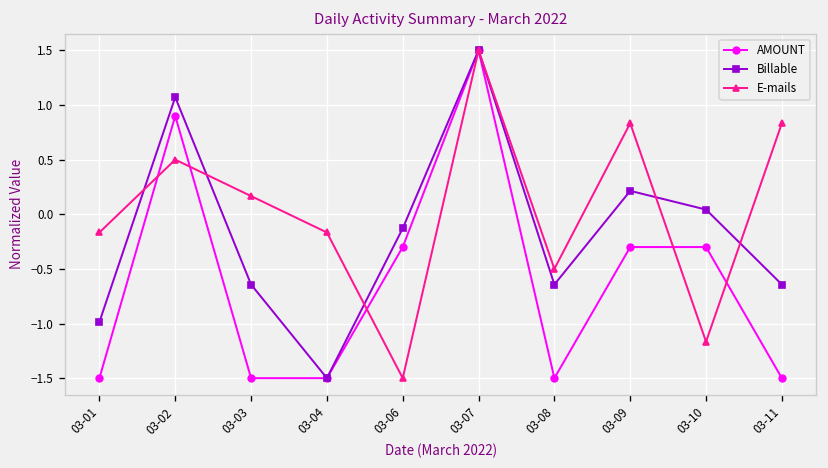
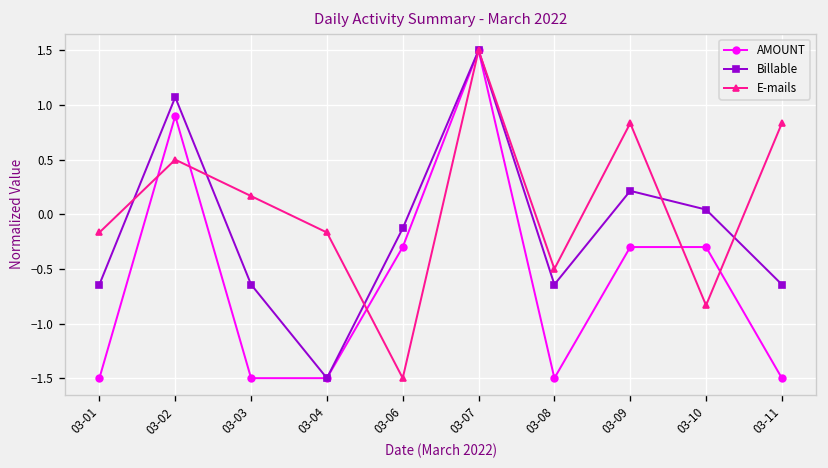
Billable, 03-01: -1.0 -> -0.6
E-mails, 03-10: -1.2 -> -0.8
